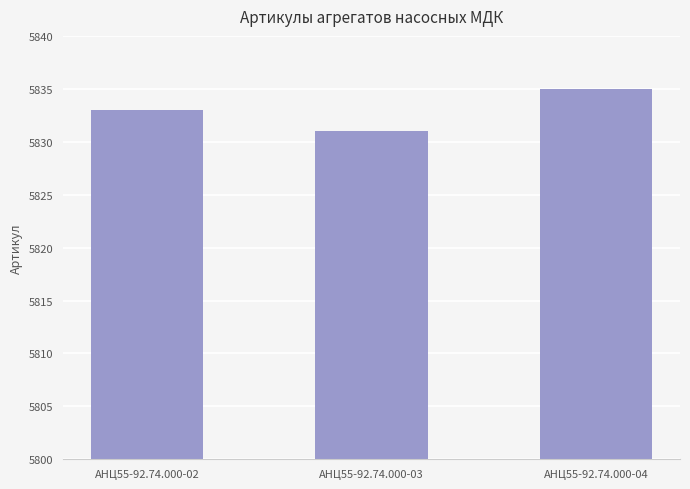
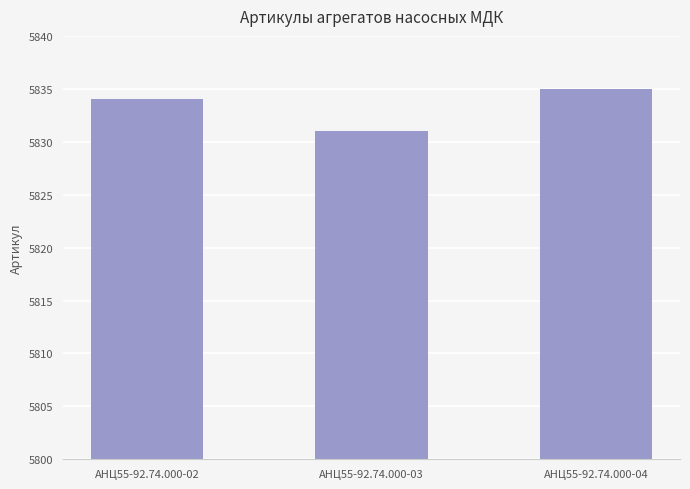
АНЦ55-92.74.000-02: 5833 -> 5834
